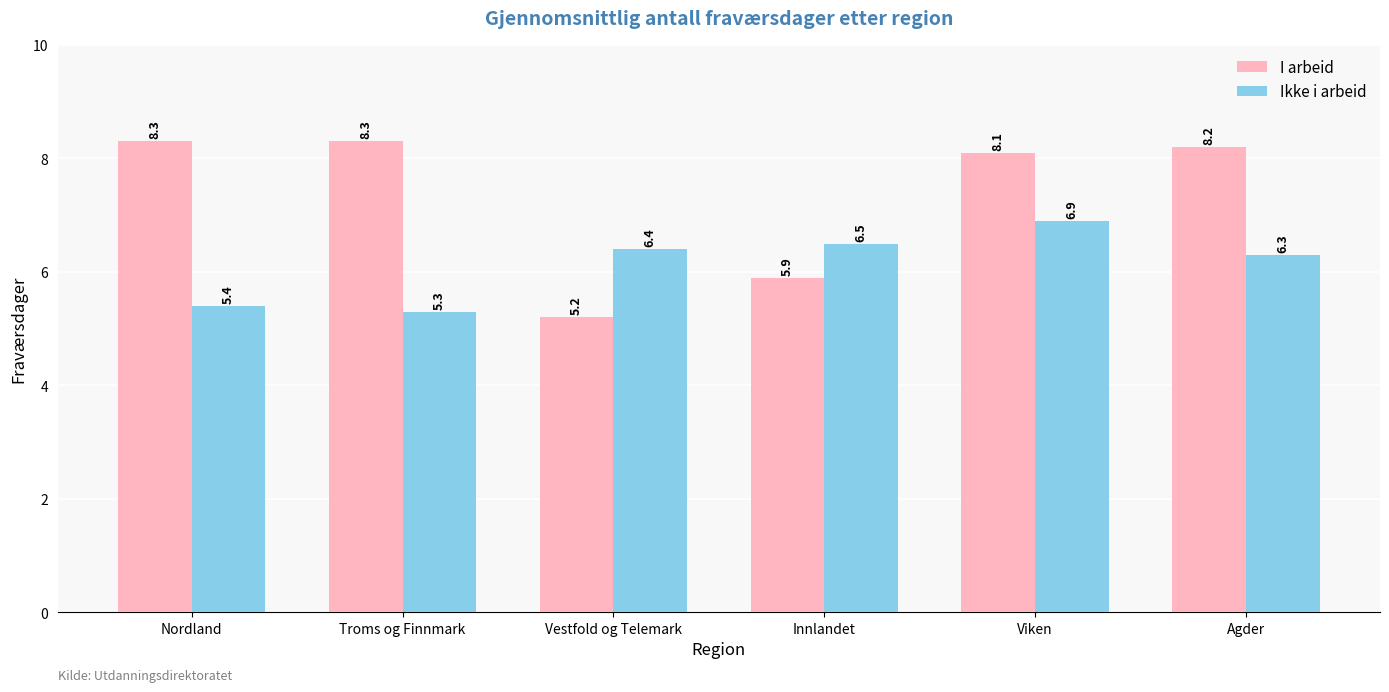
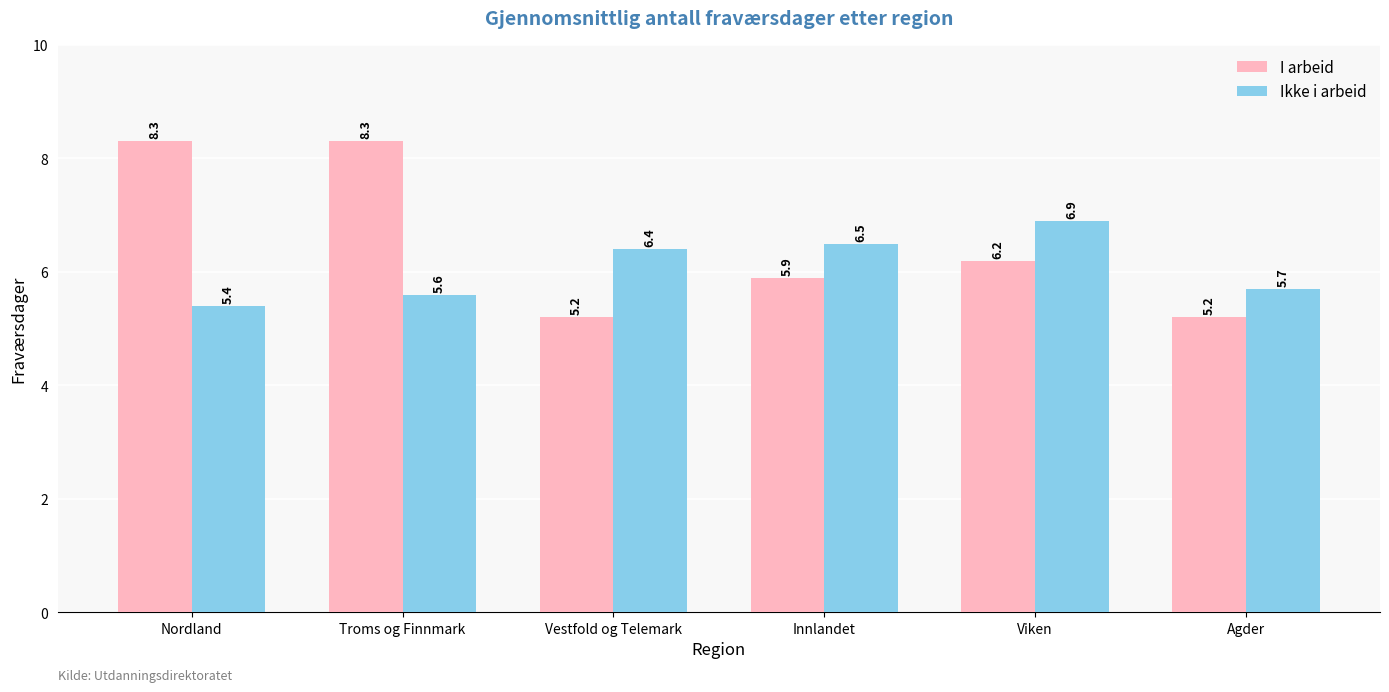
Ikke i arbeid, Troms og Finnmark: 5.3 -> 5.6
I arbeid, Viken: 8.1 -> 6.2
I arbeid, Agder: 8.2 -> 5.2
Ikke i arbeid, Agder: 6.3 -> 5.7
